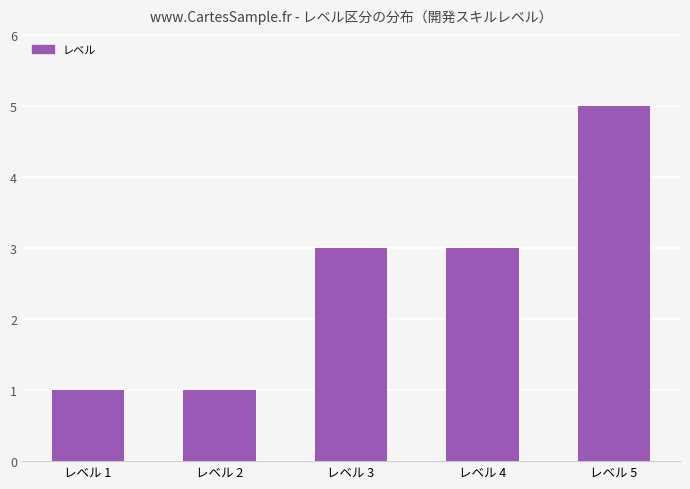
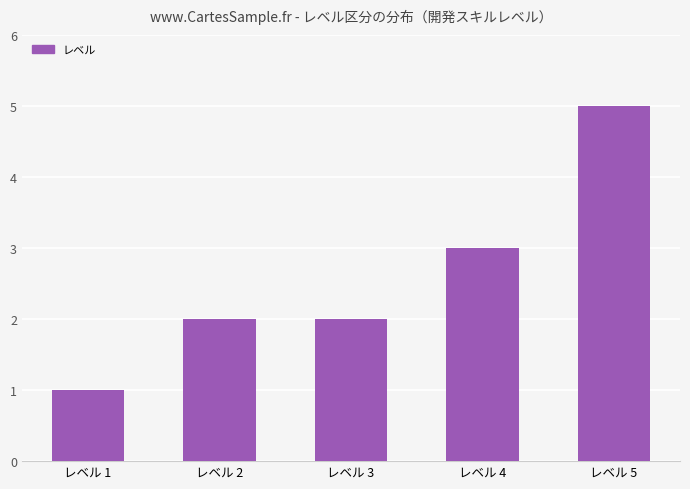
レベル 2: 1 -> 2
レベル 3: 3 -> 2
